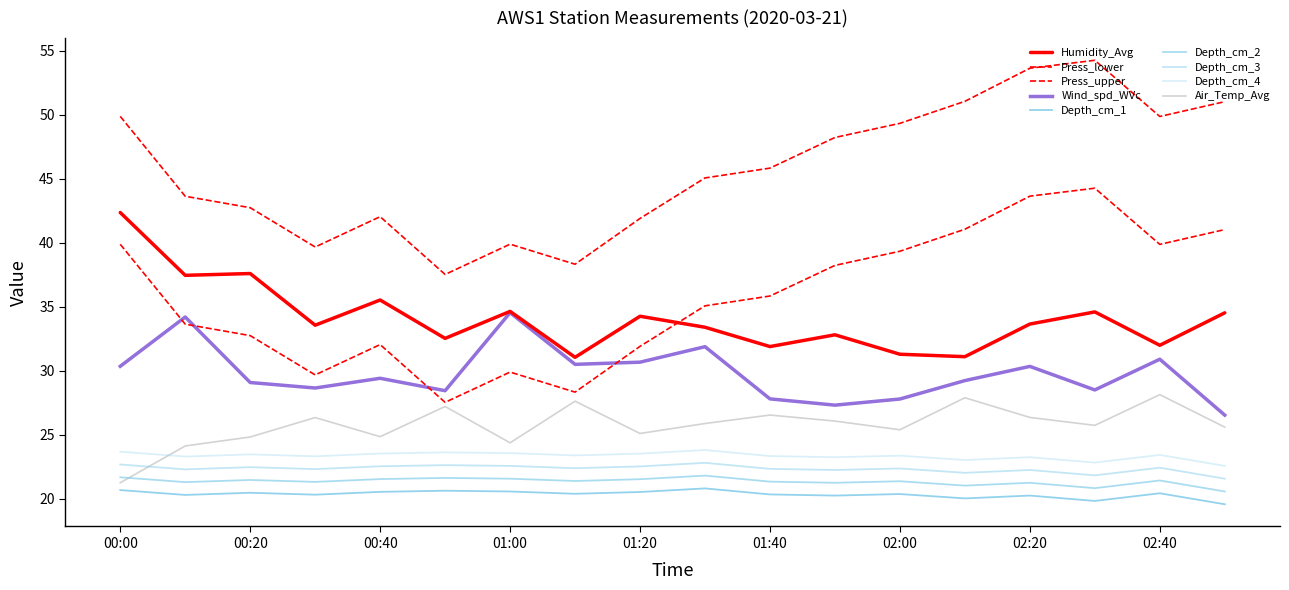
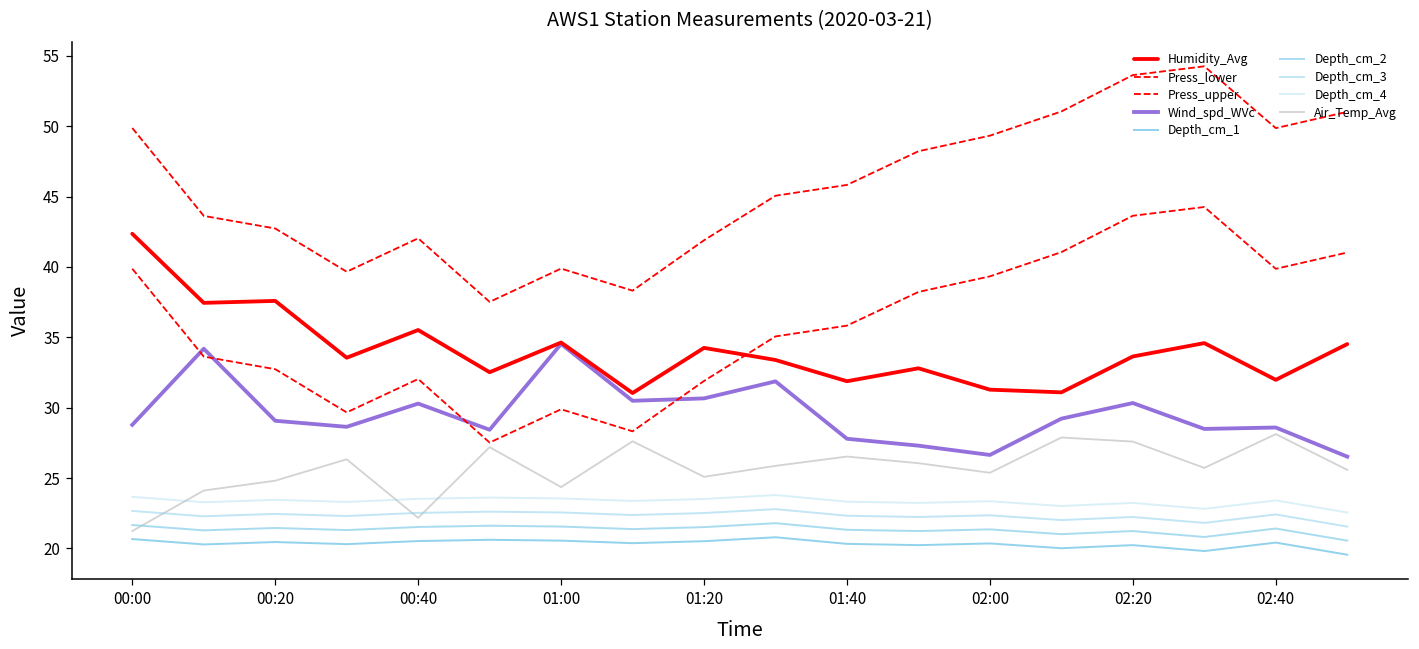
Wind_spd_WVc, 00:00: 30.3 -> 28.8
Wind_spd_WVc, 00:40: 29.4 -> 30.3
Air_Temp_Avg, 00:40: 24.8 -> 22.2
Wind_spd_WVc, 02:00: 27.8 -> 26.6
Air_Temp_Avg, 02:20: 26.3 -> 27.6
Wind_spd_WVc, 02:40: 30.9 -> 28.6
